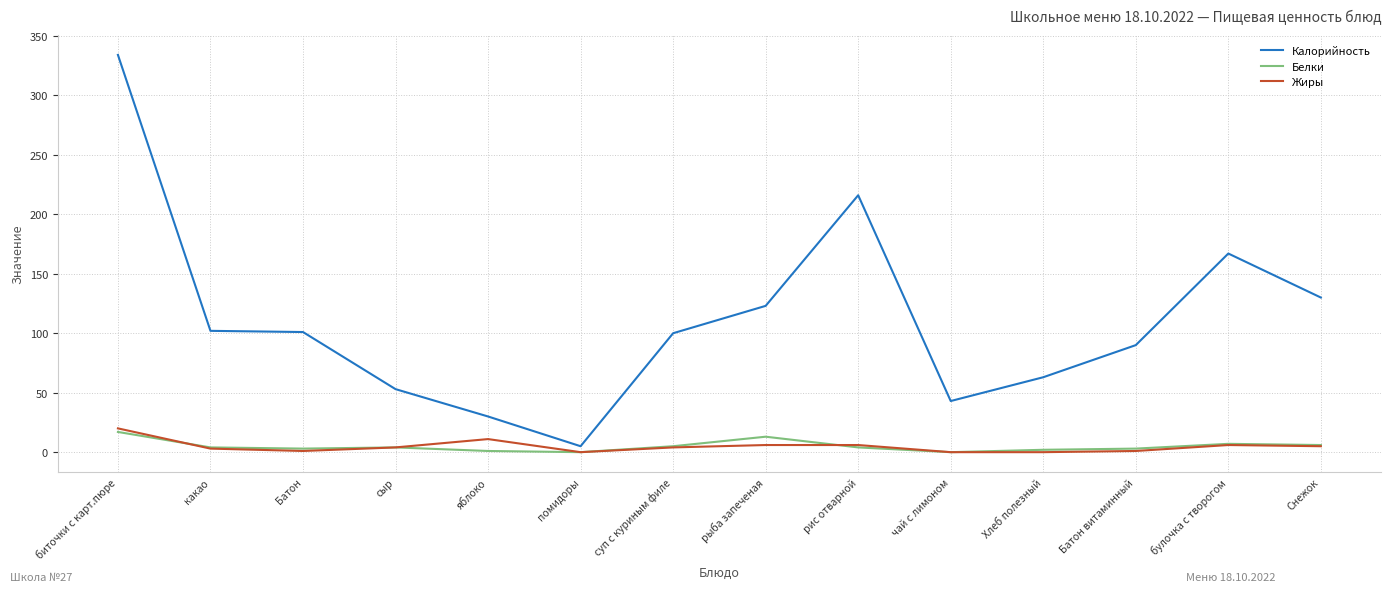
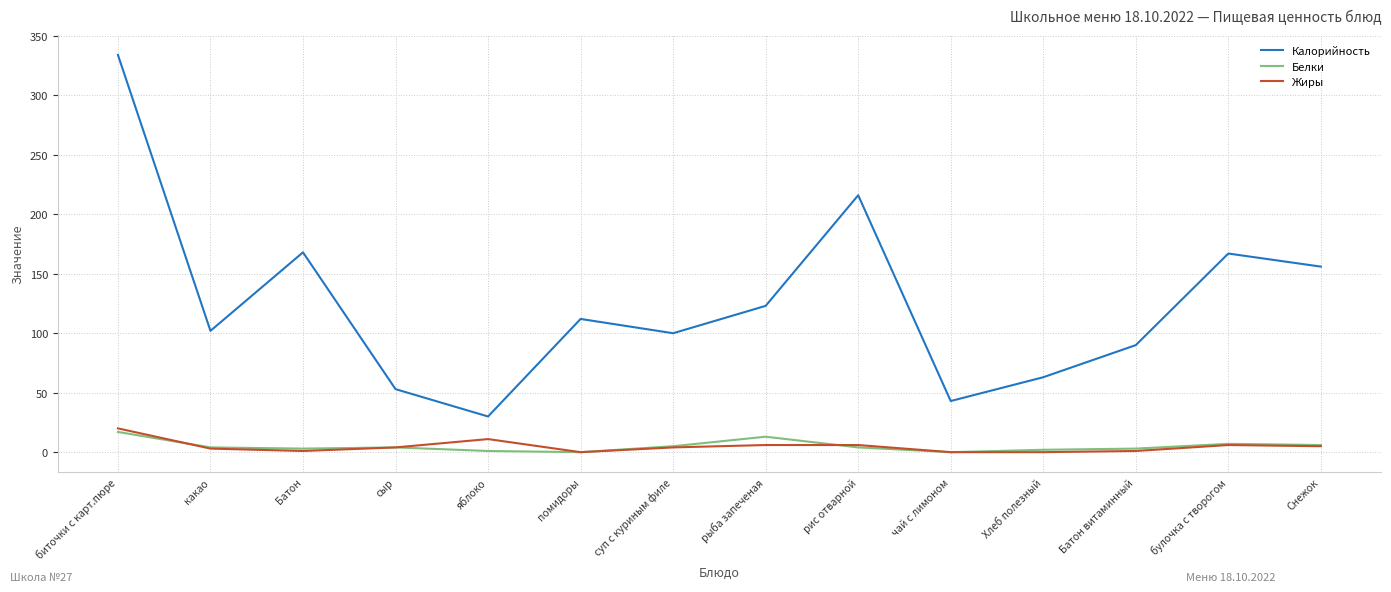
Калорийность, Батон: 101 -> 168
Калорийность, помидоры: 5 -> 112
Калорийность, Снежок: 130 -> 156
